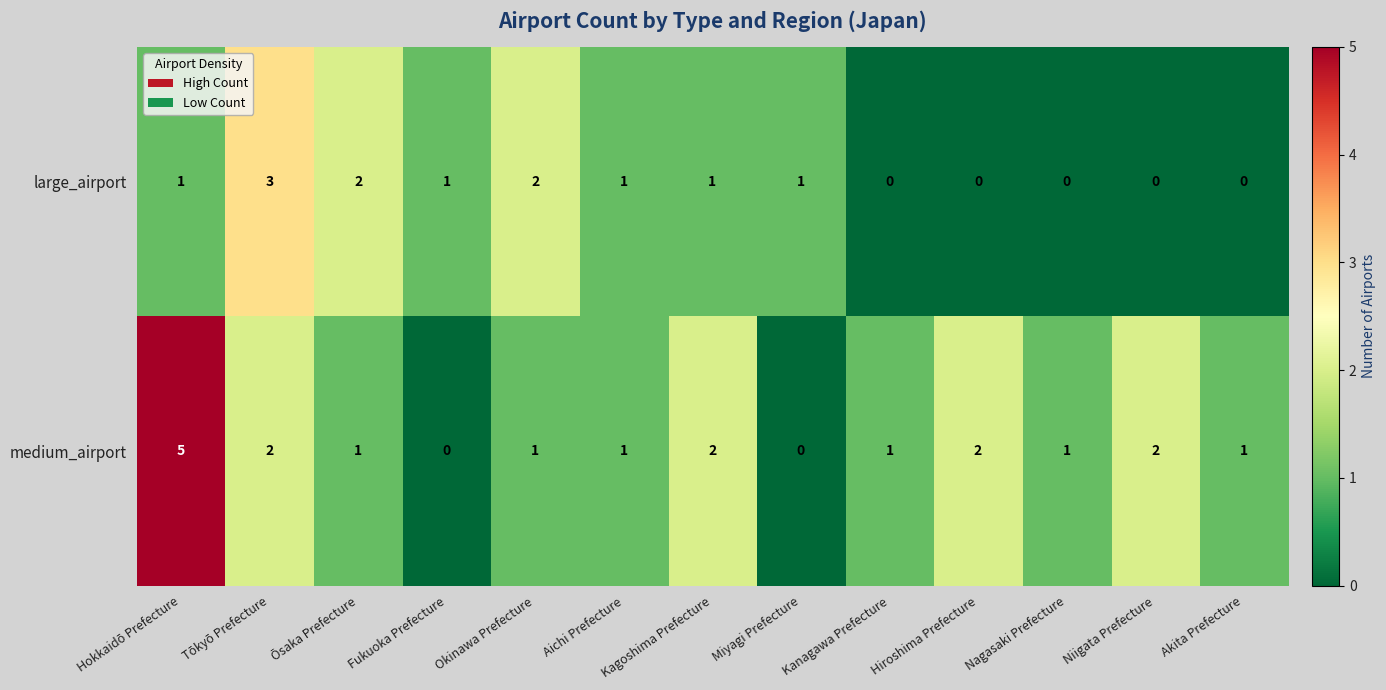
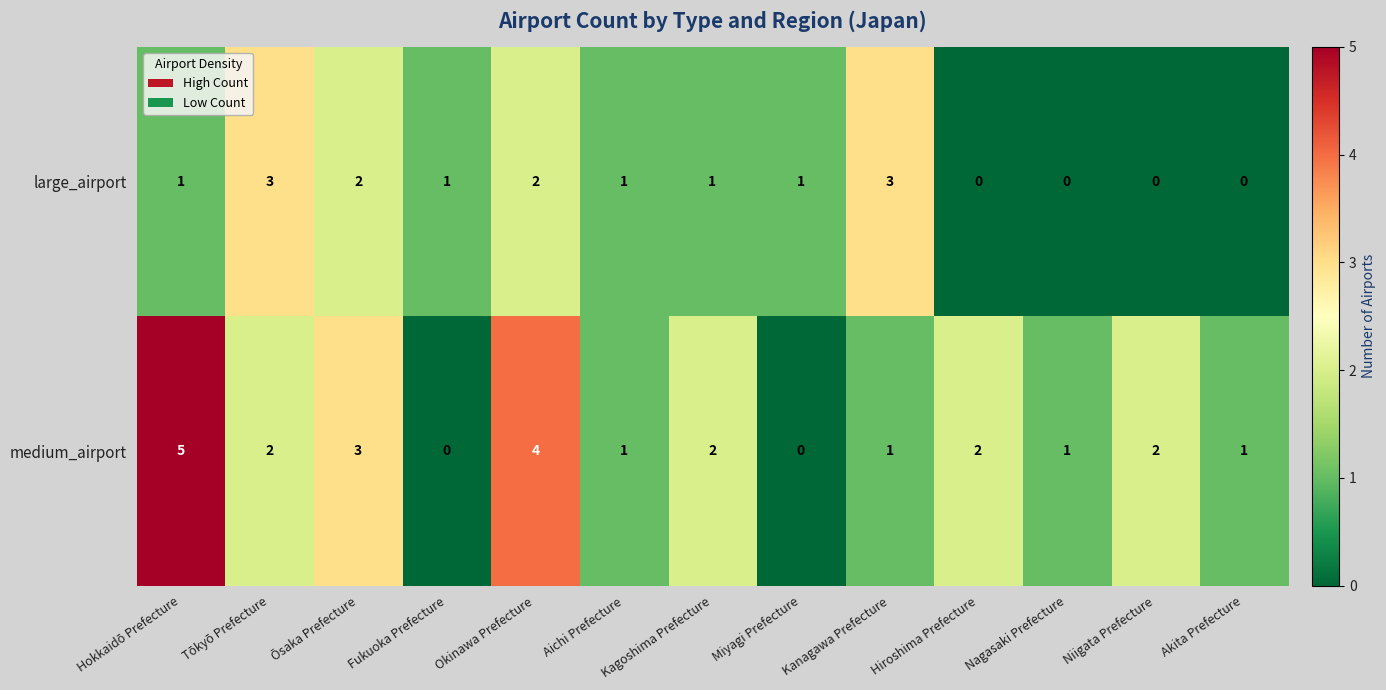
large_airport, Kanagawa Prefecture: 0 -> 3
medium_airport, Ōsaka Prefecture: 1 -> 3
medium_airport, Okinawa Prefecture: 1 -> 4
